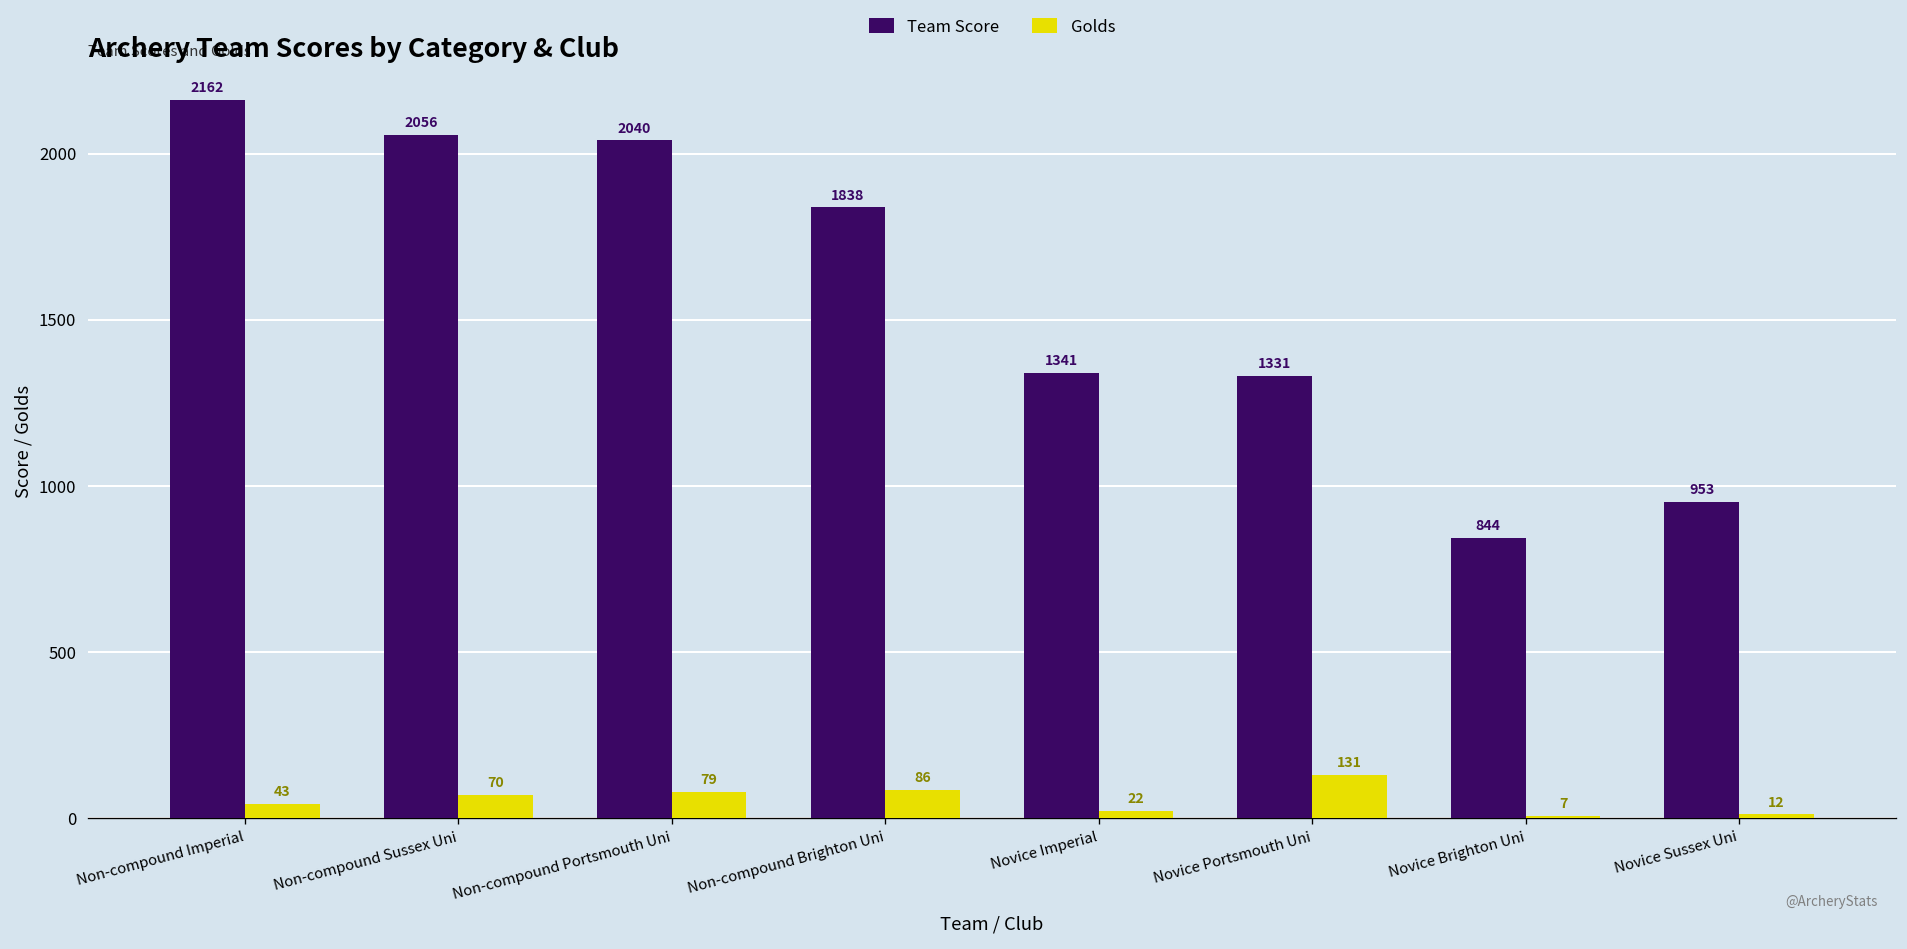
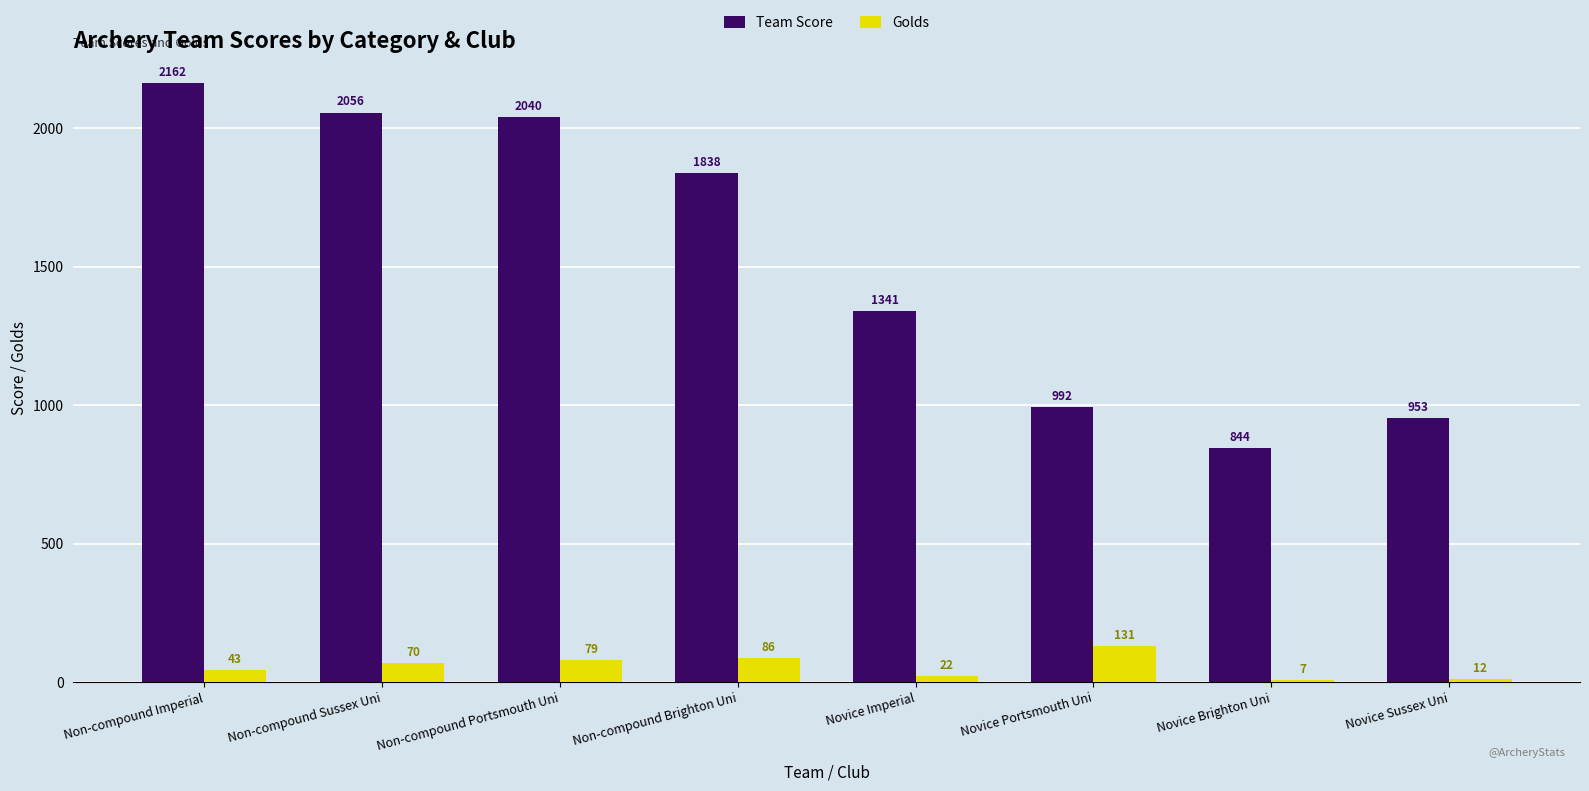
Team Score, Novice Portsmouth Uni: 1331 -> 992
